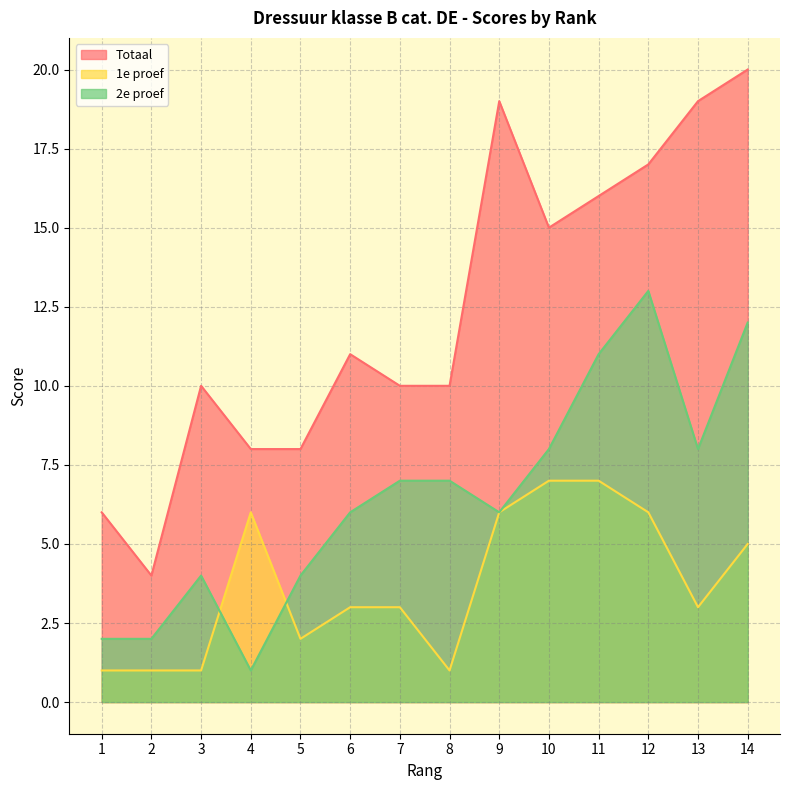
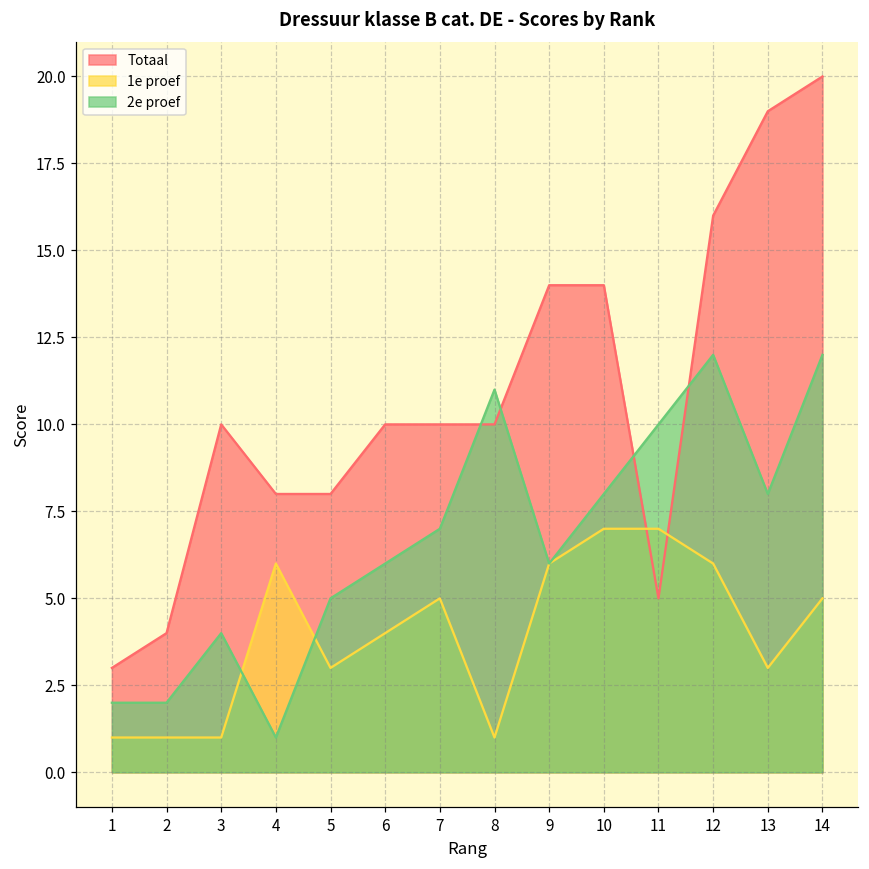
Totaal, 1: 6 -> 3
1e proef, 5: 2 -> 3
2e proef, 5: 4 -> 5
Totaal, 6: 11 -> 10
1e proef, 6: 3 -> 4
1e proef, 7: 3 -> 5
2e proef, 8: 7 -> 11
Totaal, 9: 19 -> 14
Totaal, 10: 15 -> 14
Totaal, 11: 16 -> 5
2e proef, 11: 11 -> 10
Totaal, 12: 17 -> 16
2e proef, 12: 13 -> 12
